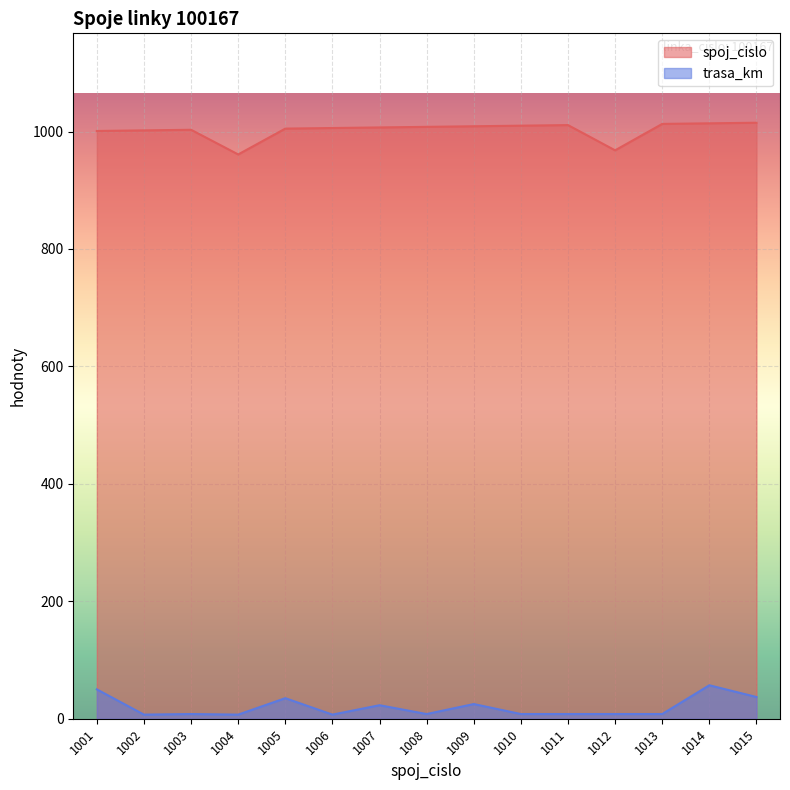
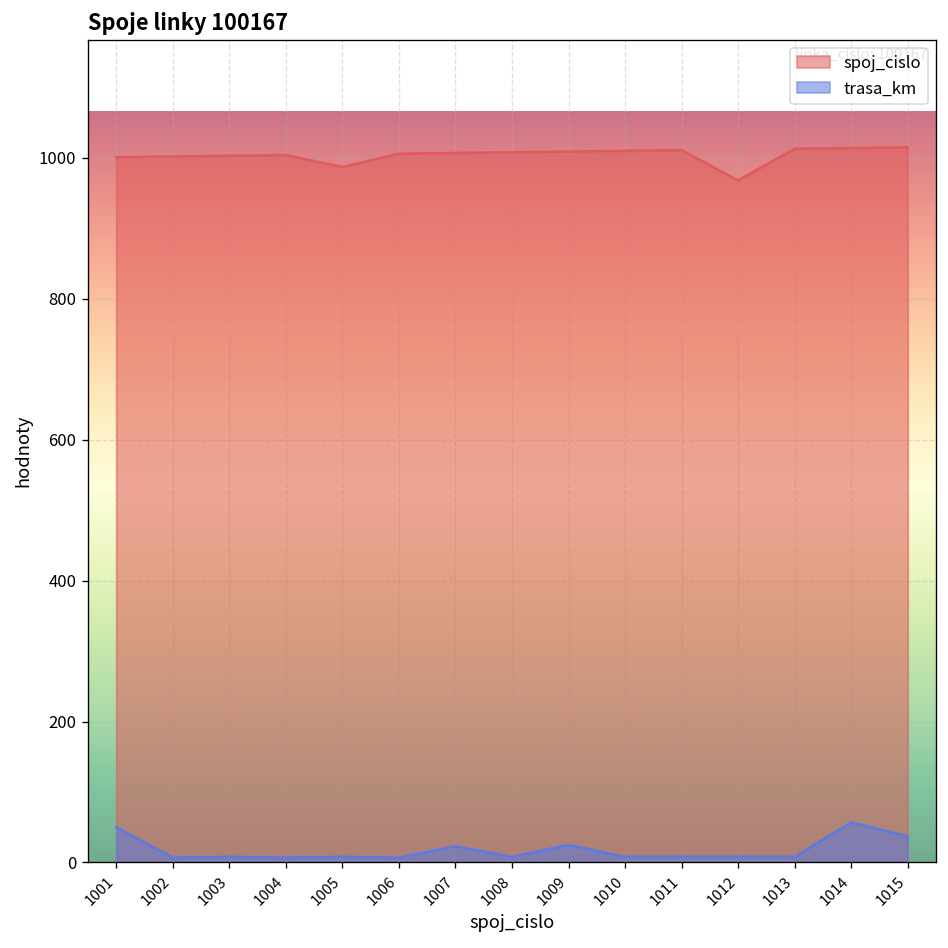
spoj_cislo, 1004: 960 -> 1000
spoj_cislo, 1005: 1010 -> 990
trasa_km, 1005: 40 -> 10
